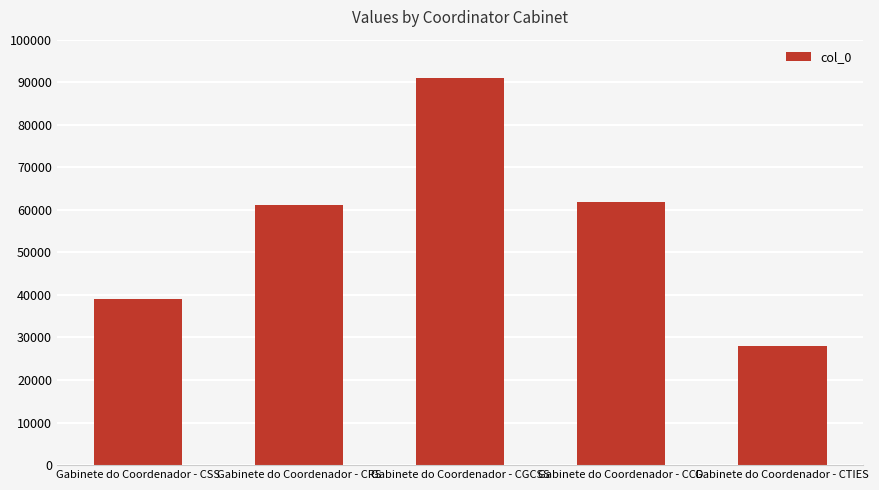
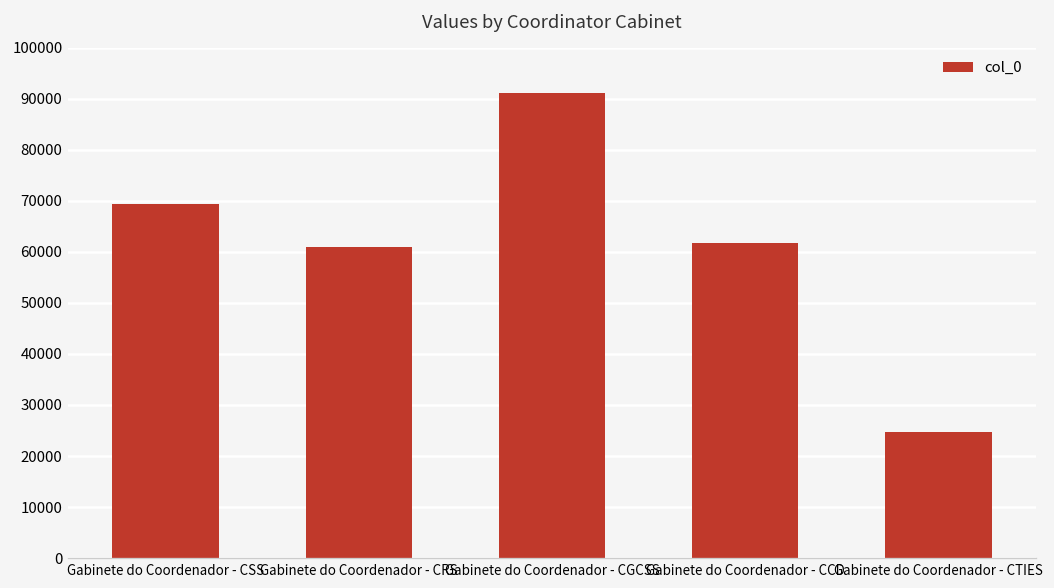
Gabinete do Coordenador - CSS: 39000 -> 69000
Gabinete do Coordenador - CTIES: 28000 -> 25000
